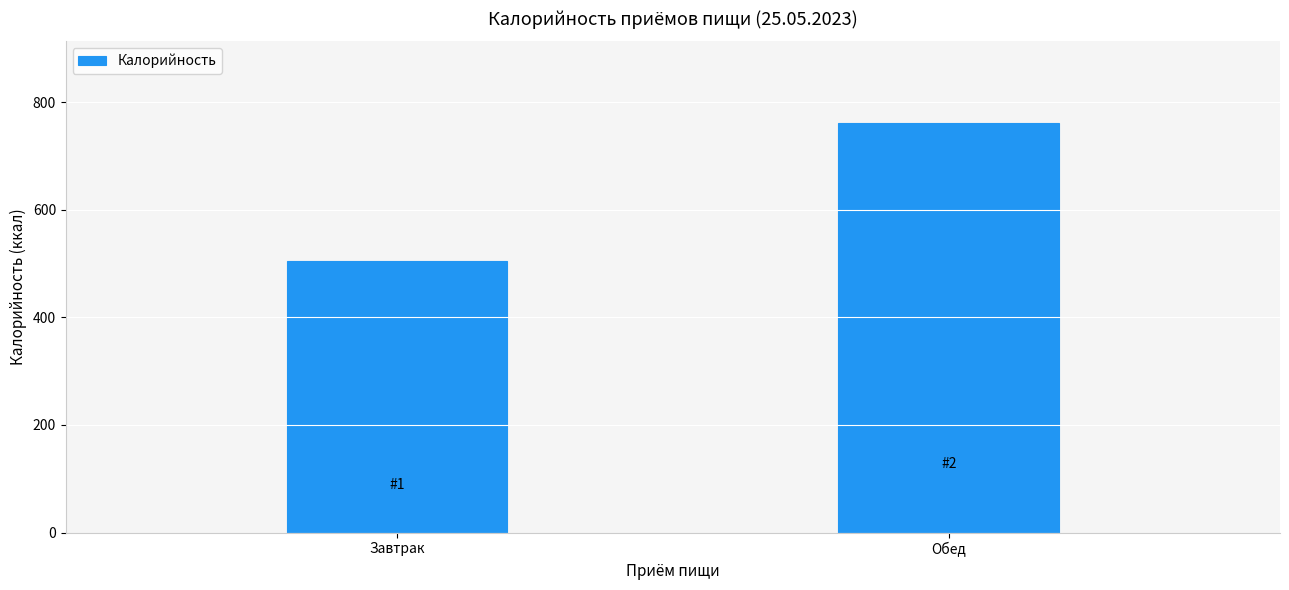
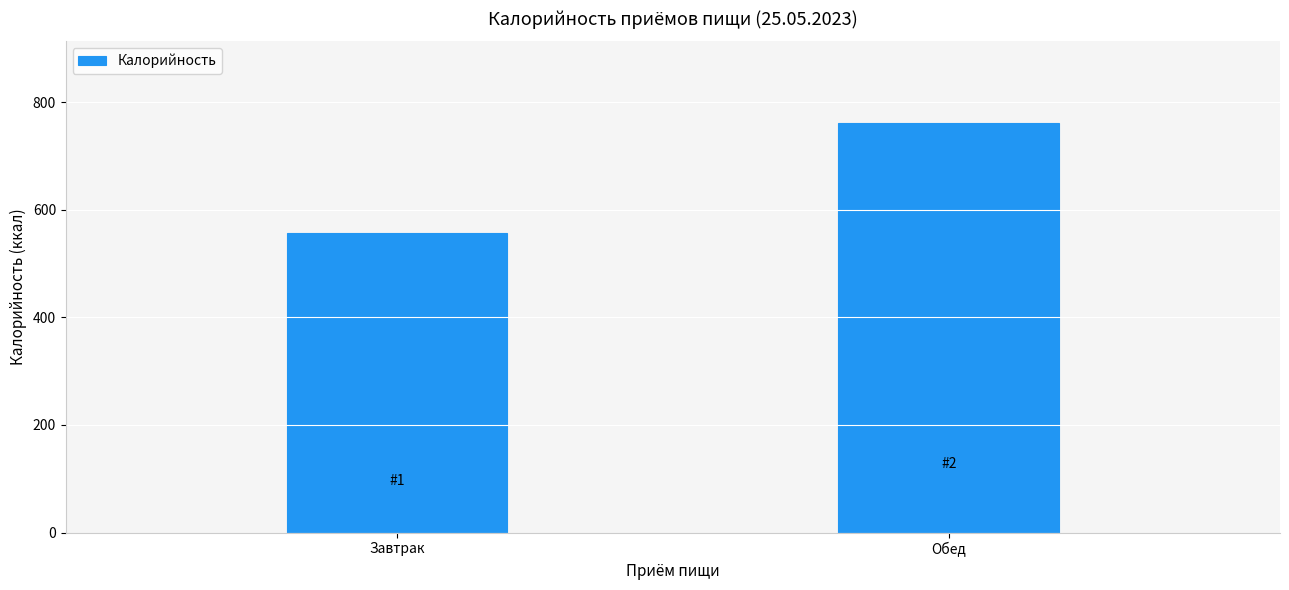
Завтрак: 500 -> 560
